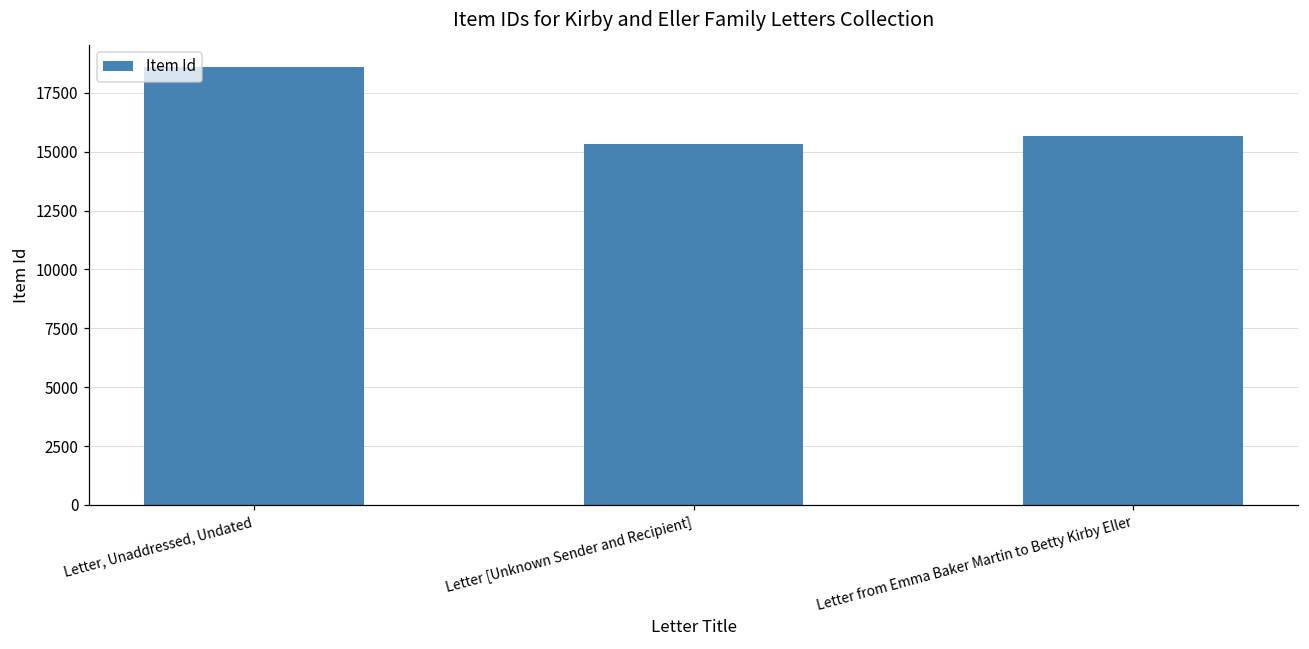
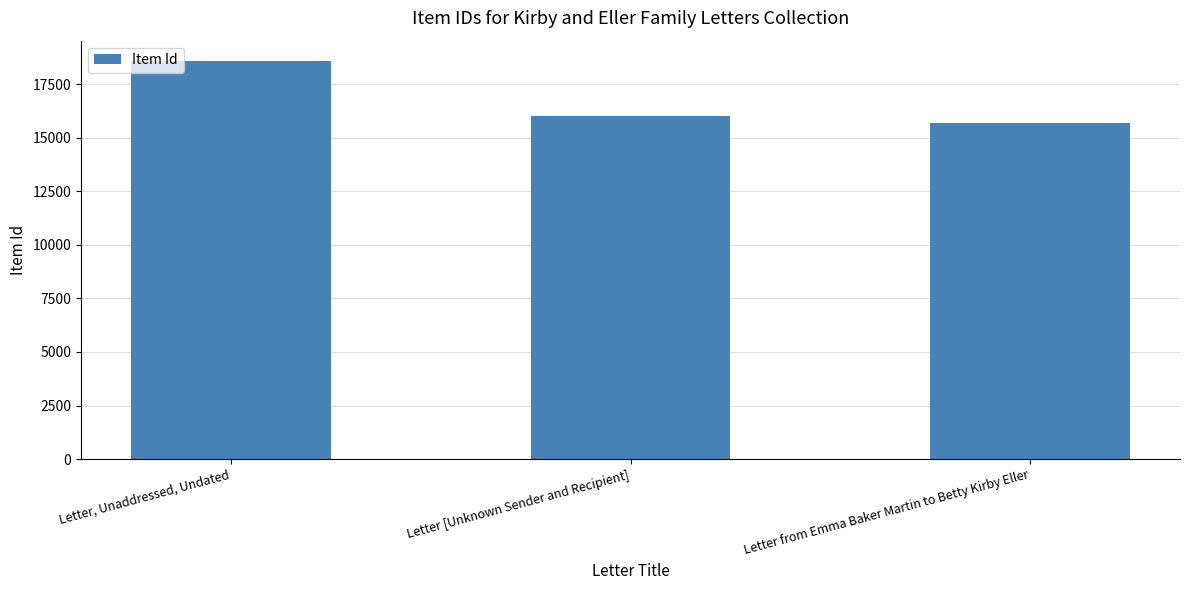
Letter [Unknown Sender and Recipient]: 15300 -> 16000
